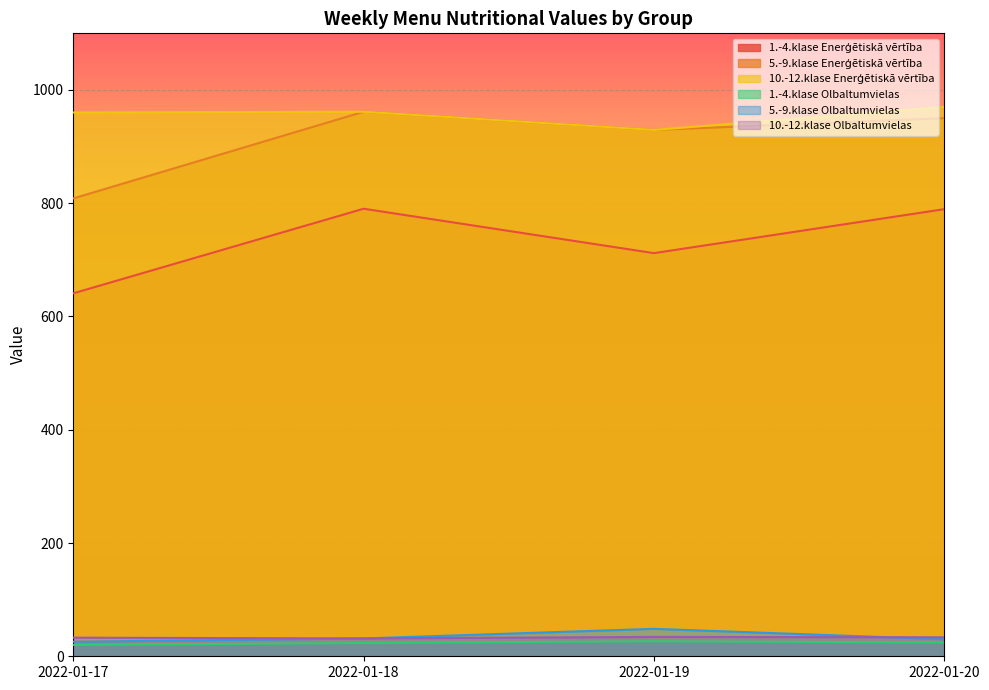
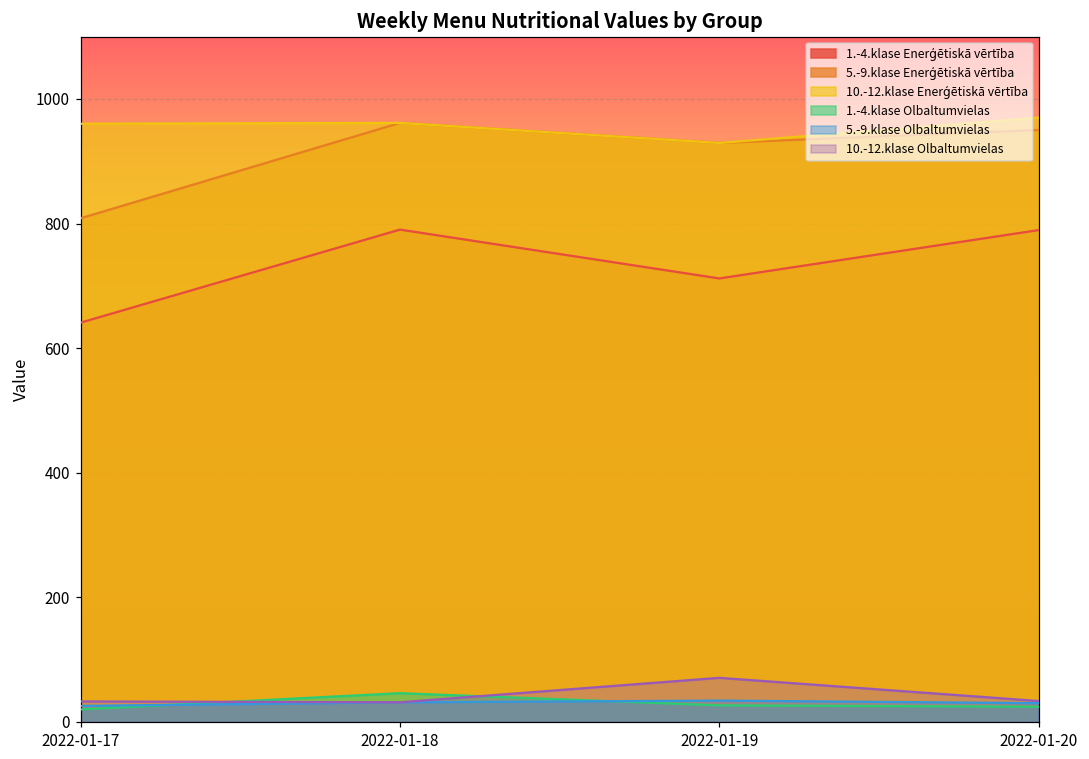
1.-4.klase Olbaltumvielas, 2022-01-18: 20 -> 50
5.-9.klase Olbaltumvielas, 2022-01-19: 50 -> 30
10.-12.klase Olbaltumvielas, 2022-01-19: 30 -> 70
